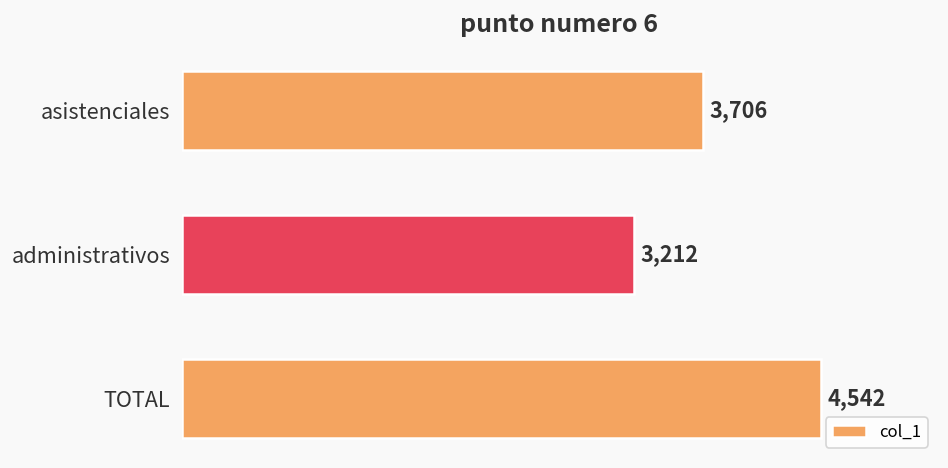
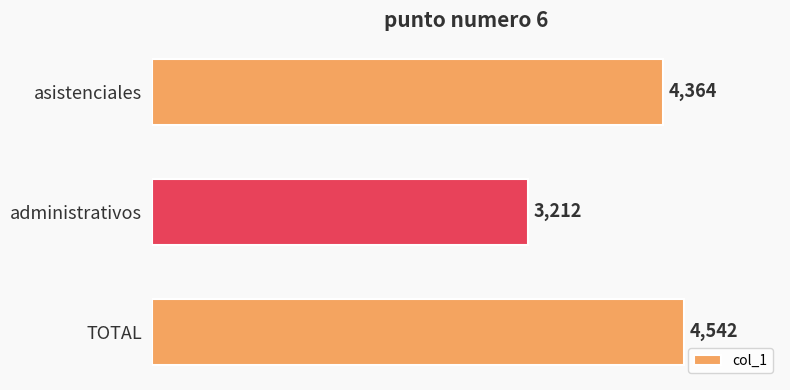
asistenciales: 3,706 -> 4,364
